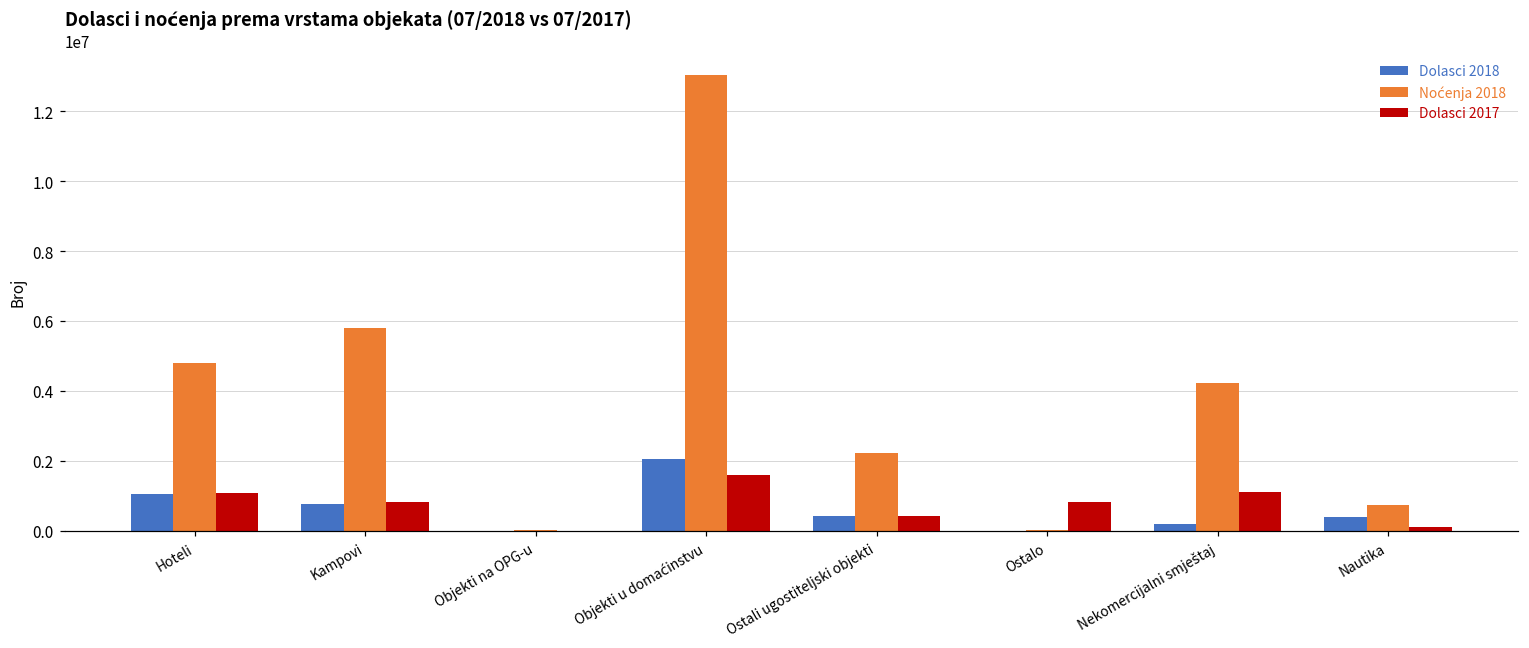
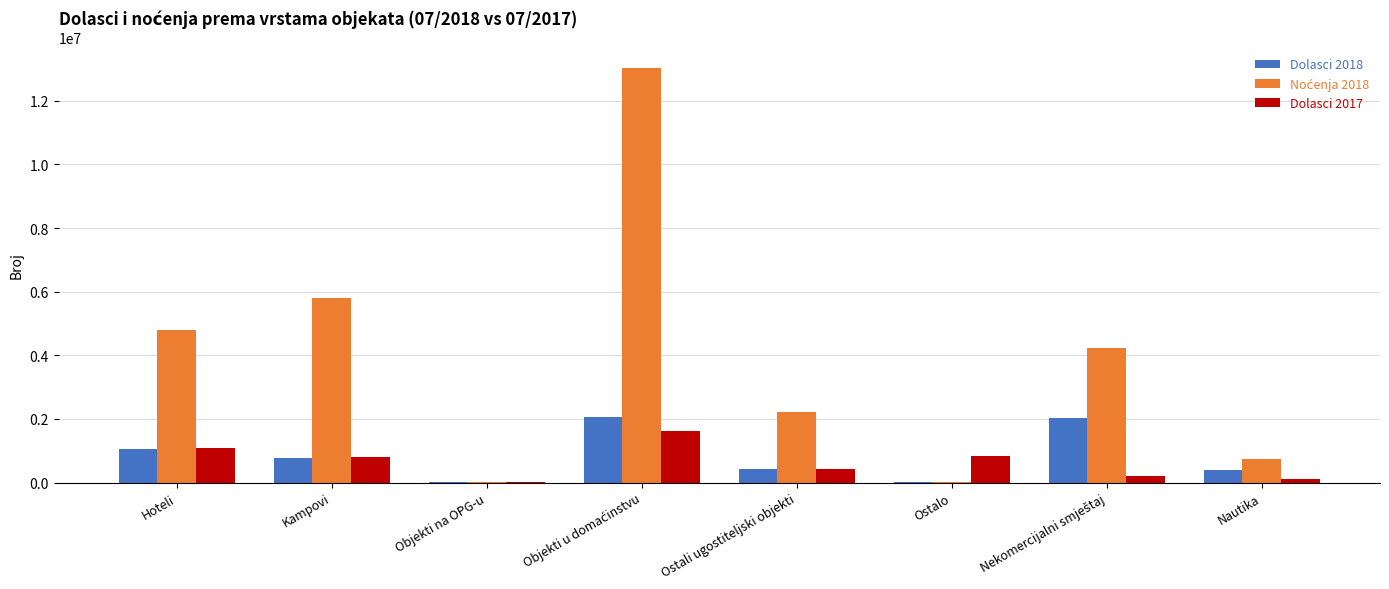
Dolasci 2018, Nekomercijalni smještaj: 200000 -> 2000000
Dolasci 2017, Nekomercijalni smještaj: 1100000 -> 200000
